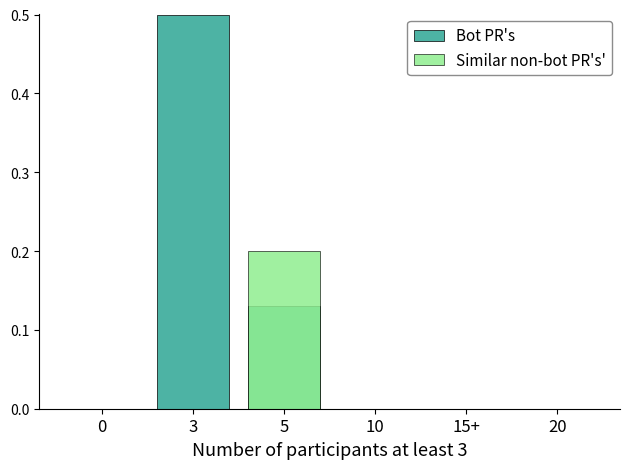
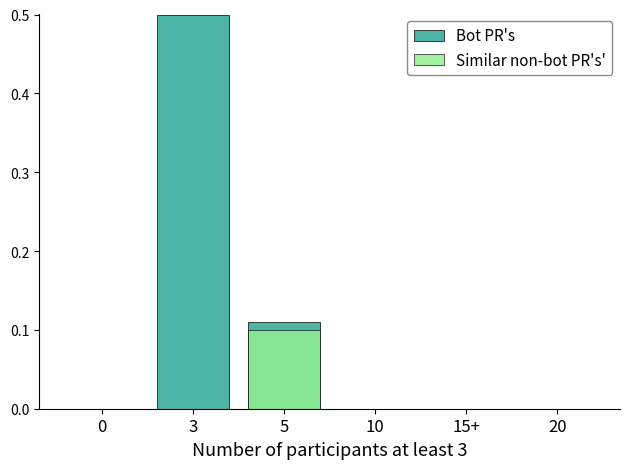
Bot PR's, 5: 0.13 -> 0.11
Similar non-bot PR's', 5: 0.2 -> 0.1
